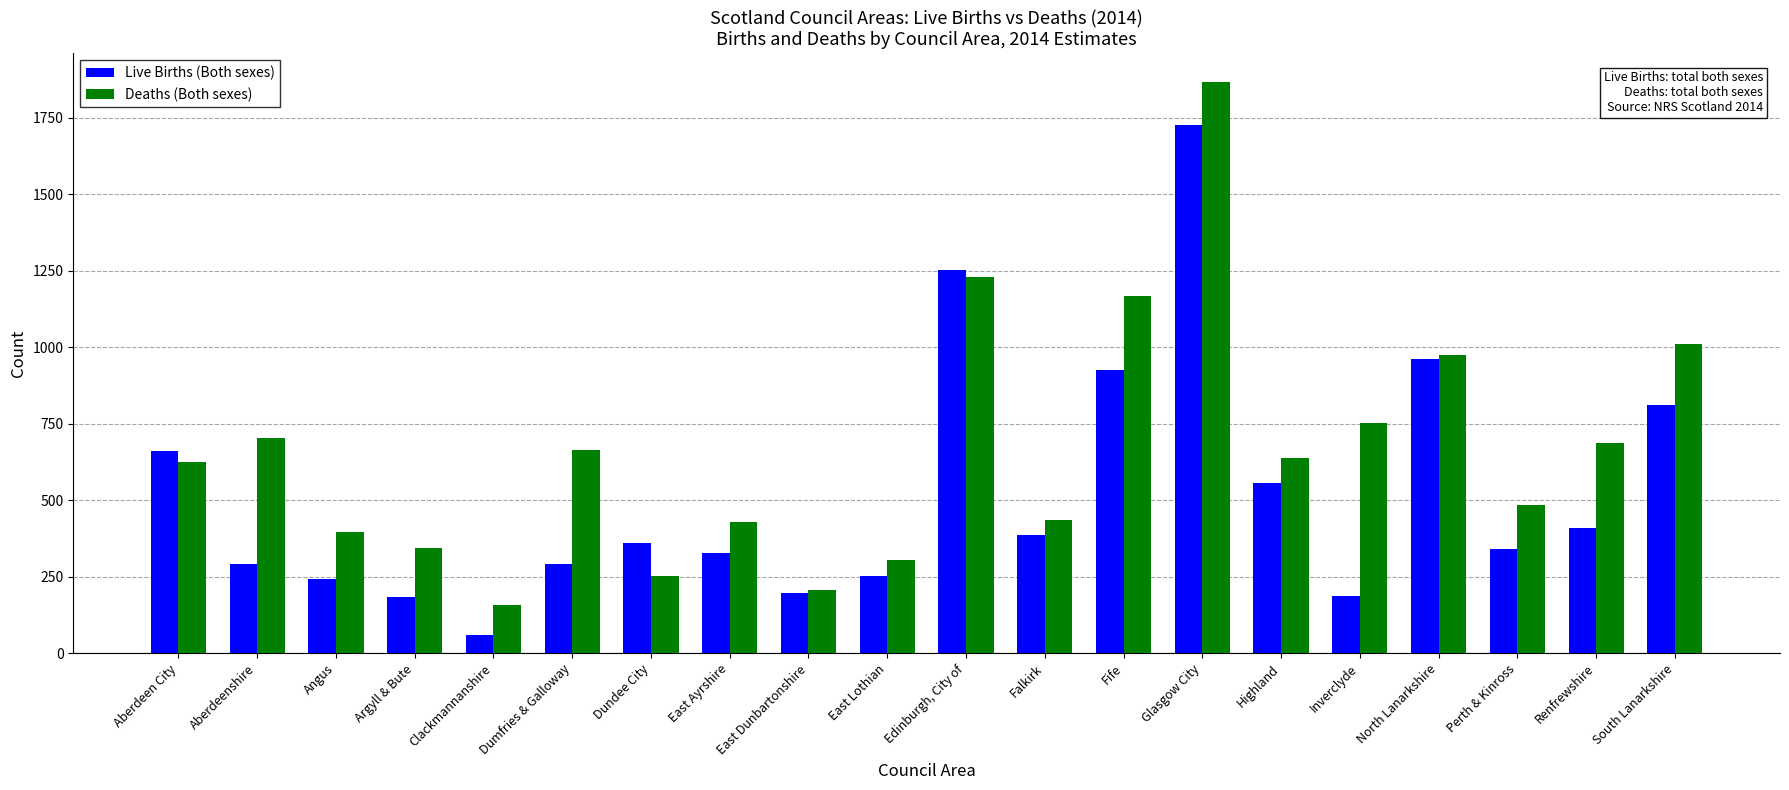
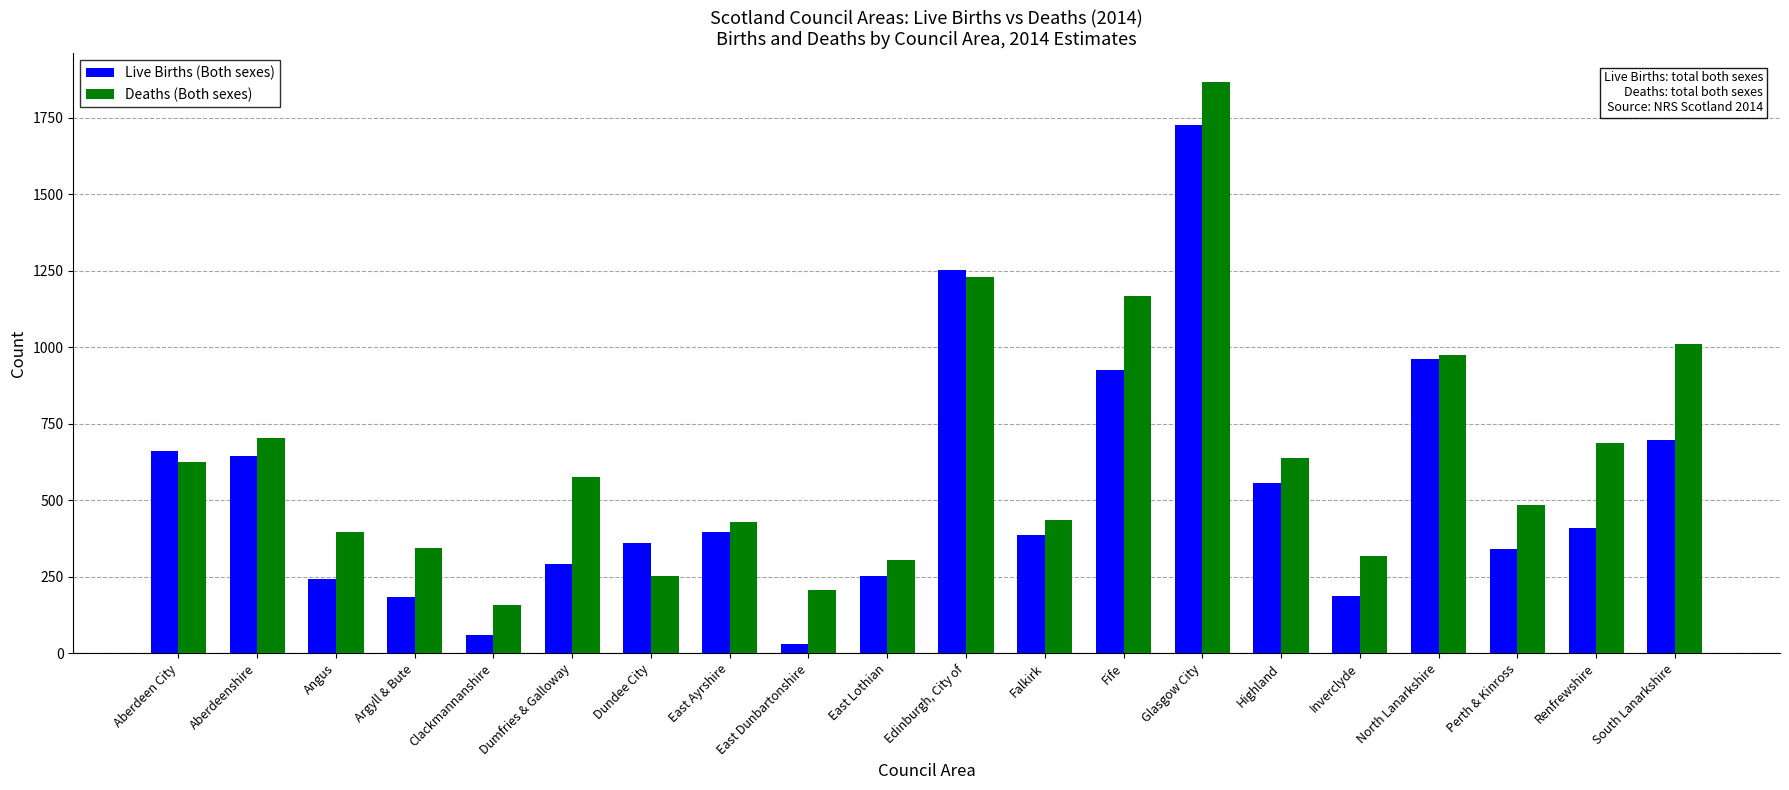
Live Births (Both sexes), Aberdeenshire: 290 -> 640
Deaths (Both sexes), Dumfries & Galloway: 660 -> 580
Live Births (Both sexes), East Ayrshire: 330 -> 400
Live Births (Both sexes), East Dunbartonshire: 200 -> 30
Deaths (Both sexes), Inverclyde: 750 -> 320
Live Births (Both sexes), South Lanarkshire: 810 -> 700
